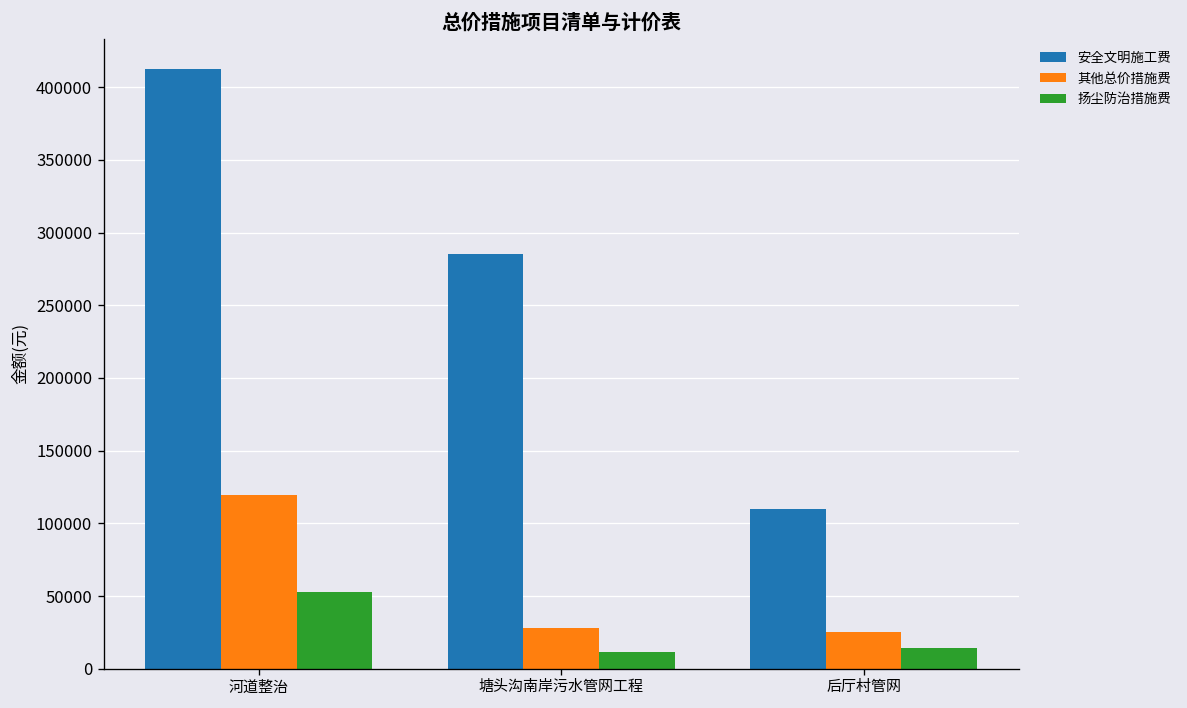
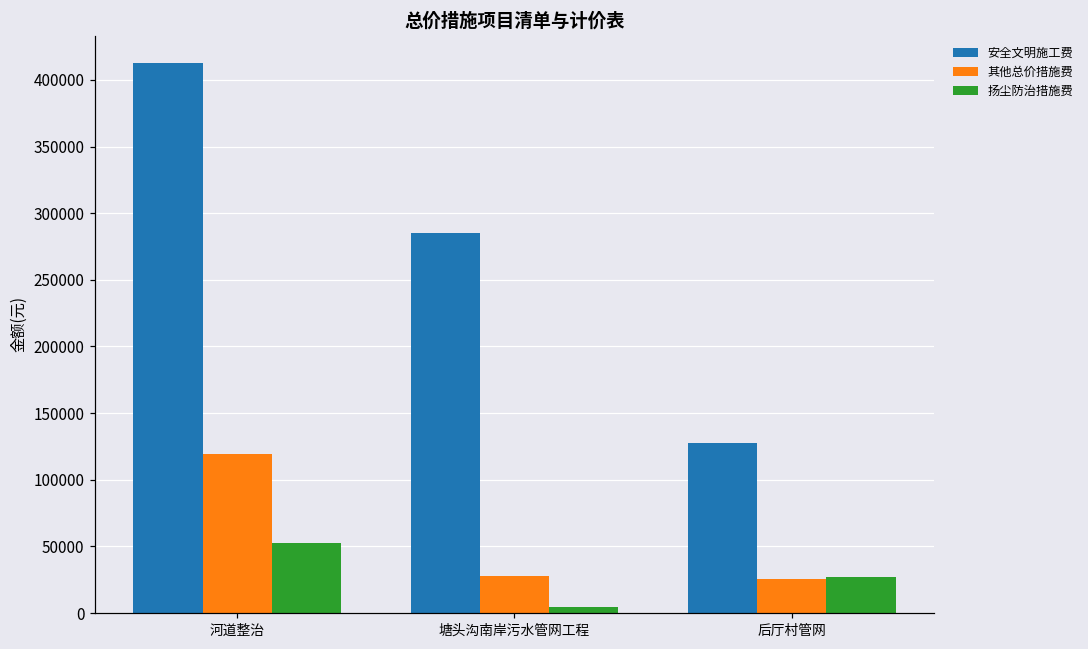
扬尘防治措施费, 塘头沟南岸污水管网工程: 12000 -> 5000
安全文明施工费, 后厅村管网: 110000 -> 127000
扬尘防治措施费, 后厅村管网: 14000 -> 27000
